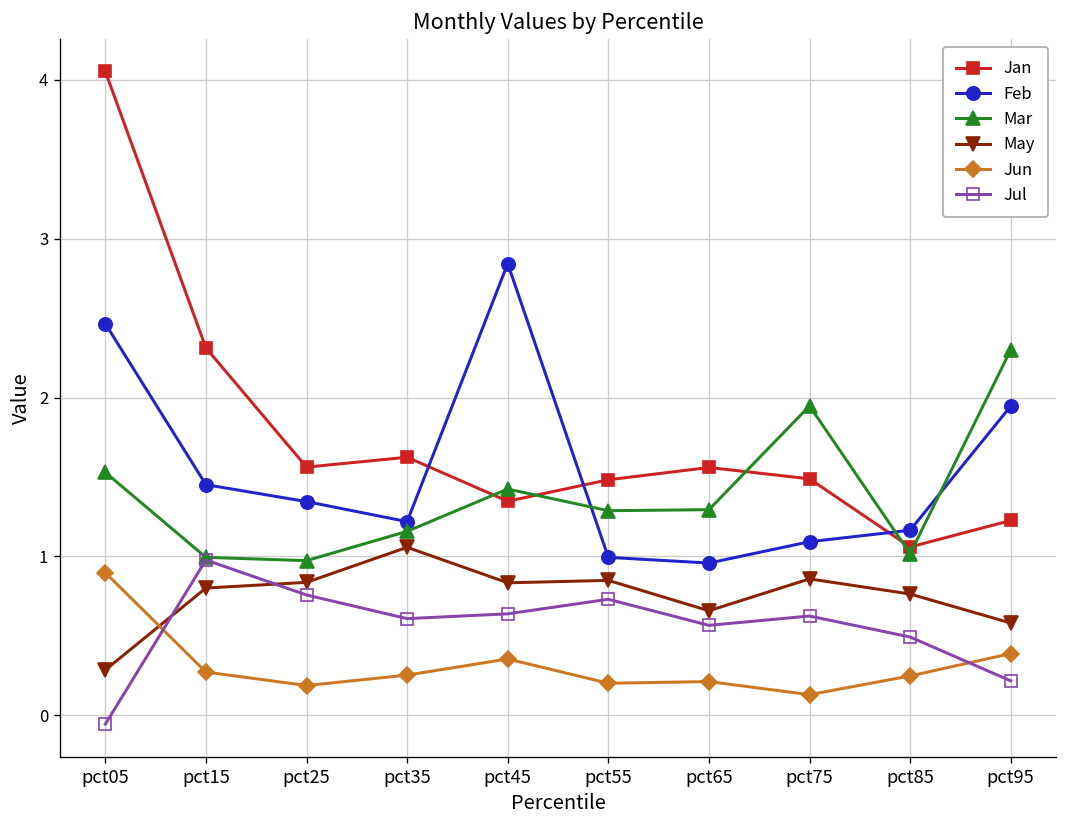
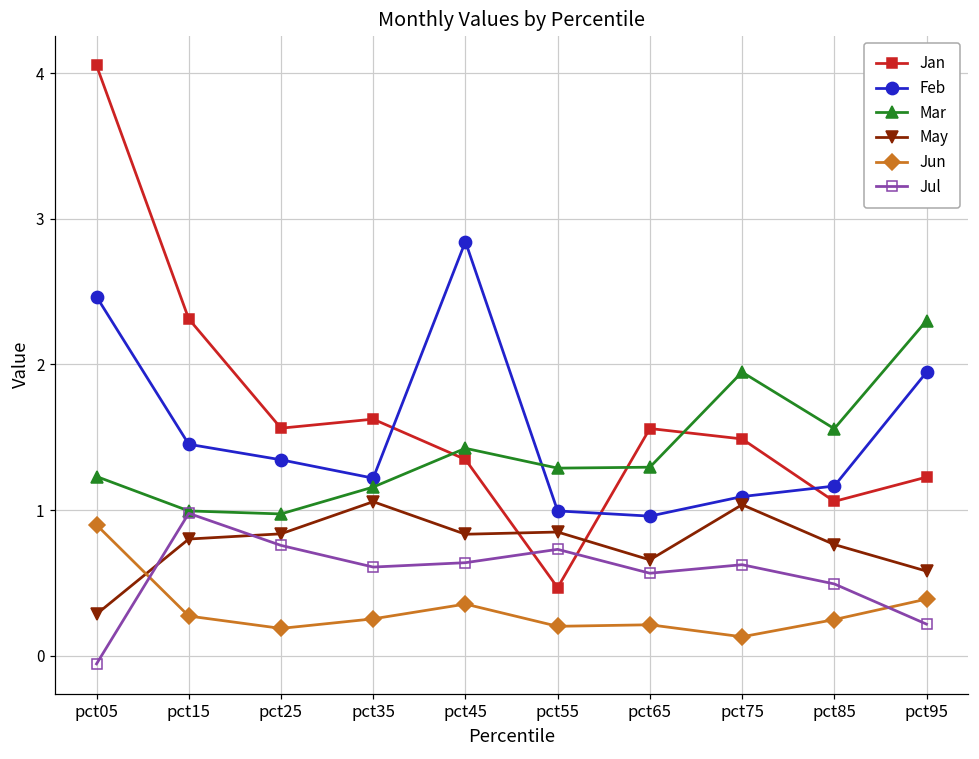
Mar, pct05: 1.53 -> 1.23
Jan, pct55: 1.48 -> 0.47
May, pct75: 0.86 -> 1.04
Mar, pct85: 1.02 -> 1.56
